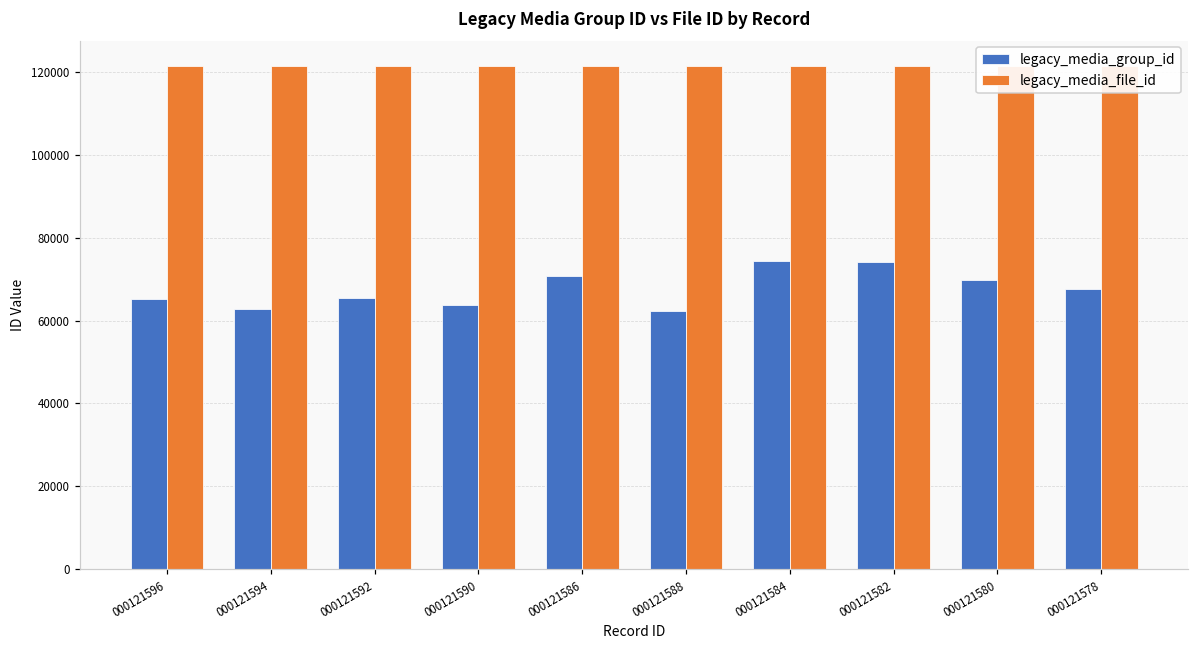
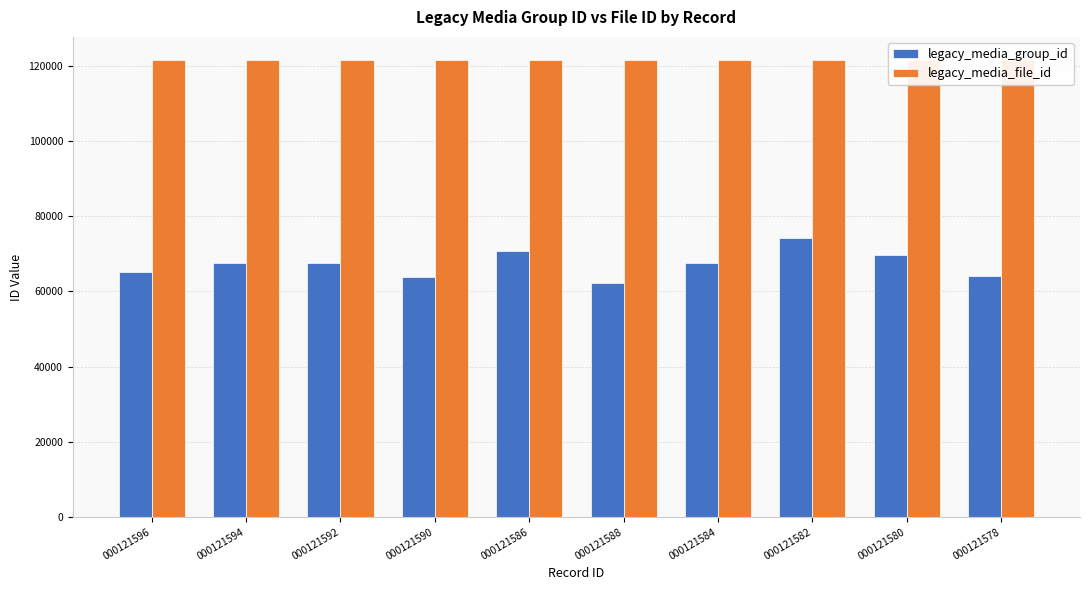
legacy_media_group_id, 000121594: 63000 -> 68000
legacy_media_group_id, 000121592: 65000 -> 68000
legacy_media_group_id, 000121584: 74000 -> 68000
legacy_media_group_id, 000121578: 68000 -> 64000
